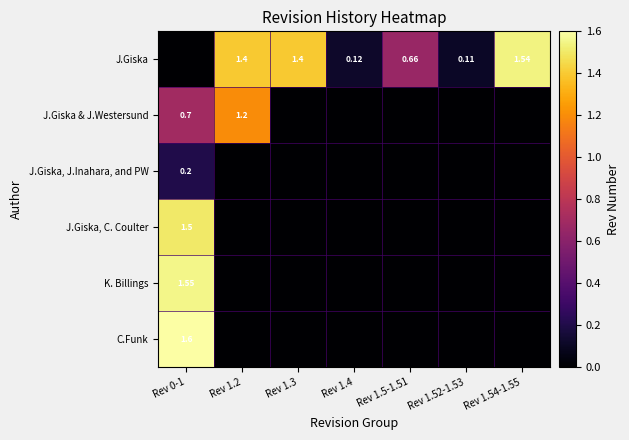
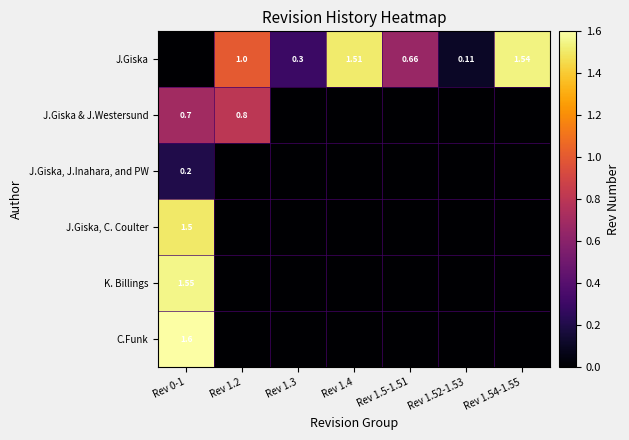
J.Giska, Rev 1.2: 1.4 -> 1.0
J.Giska, Rev 1.3: 1.4 -> 0.3
J.Giska, Rev 1.4: 0.12 -> 1.51
J.Giska & J.Westersund, Rev 1.2: 1.2 -> 0.8
